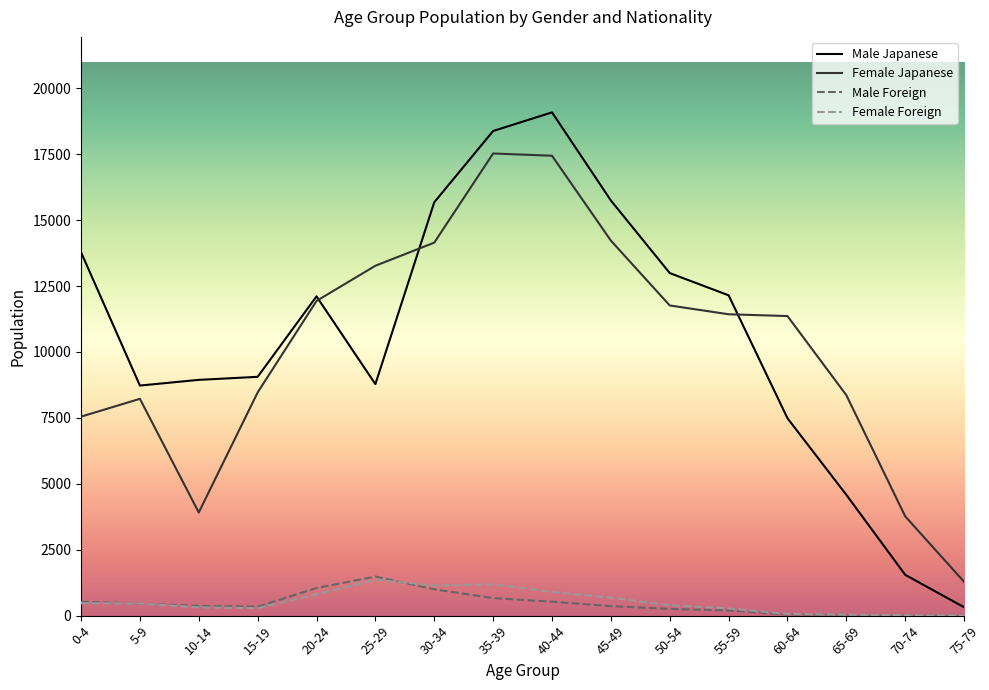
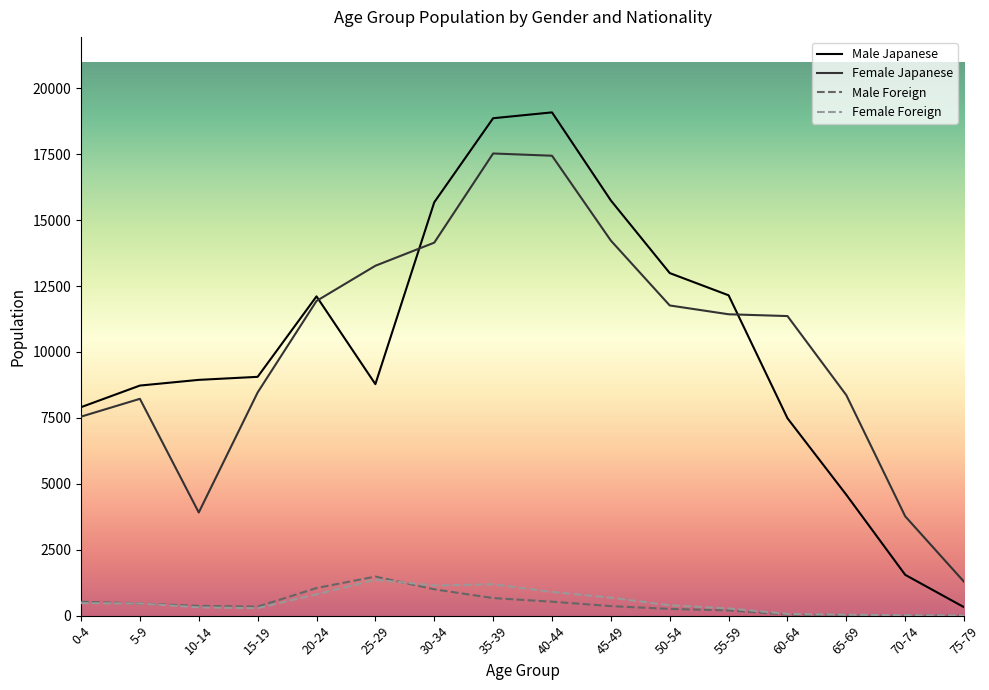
Male Japanese, 0-4: 13800 -> 7900
Male Japanese, 35-39: 18400 -> 18900
